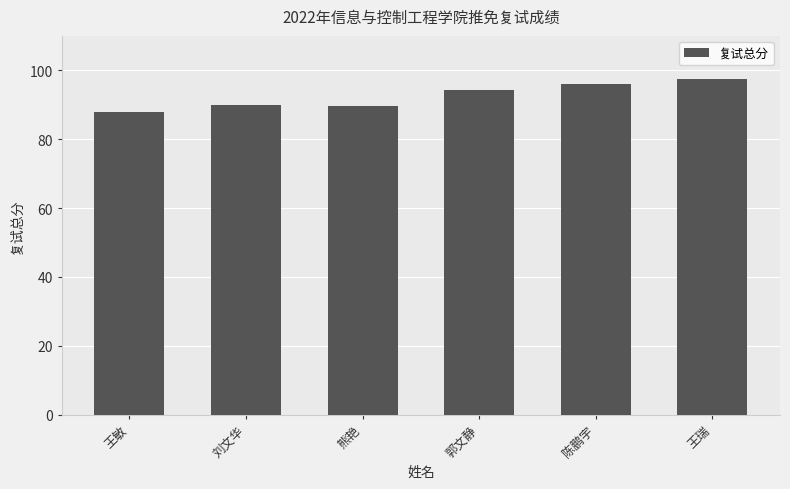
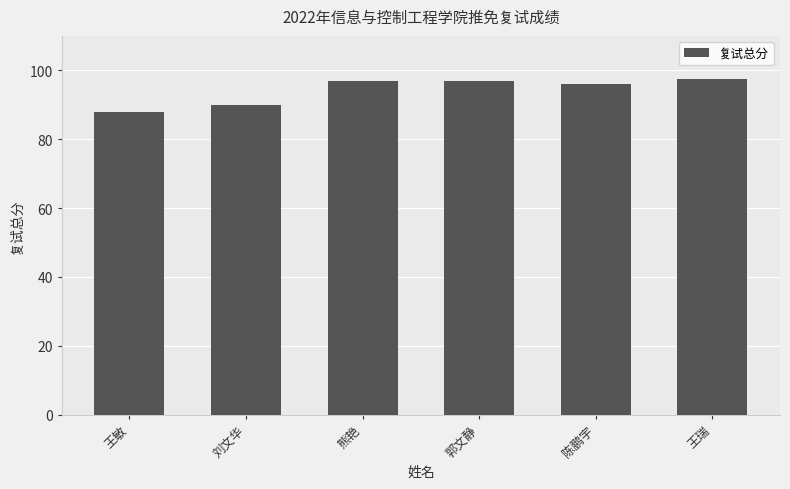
熊艳: 90 -> 97
郭文静: 94 -> 97
